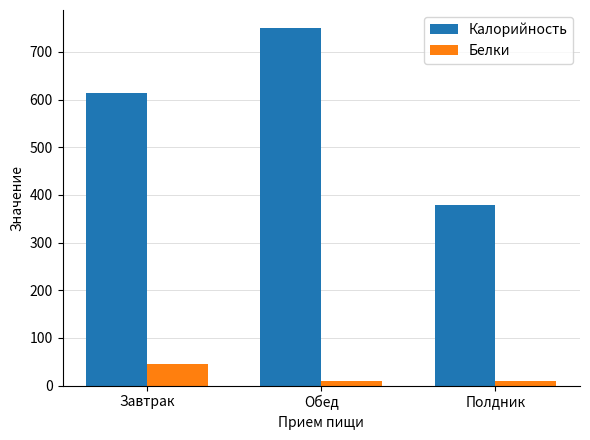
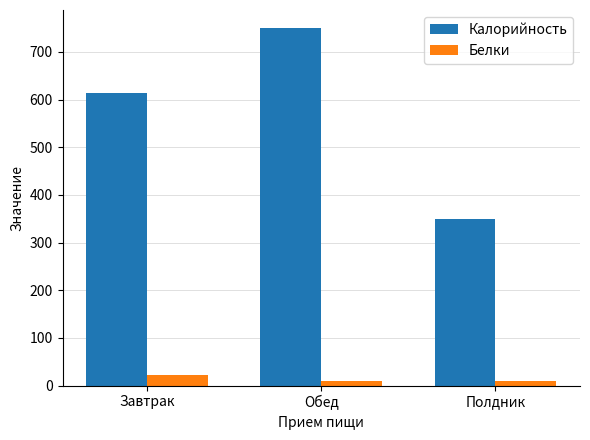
Белки, Завтрак: 50 -> 20
Калорийность, Полдник: 380 -> 350
